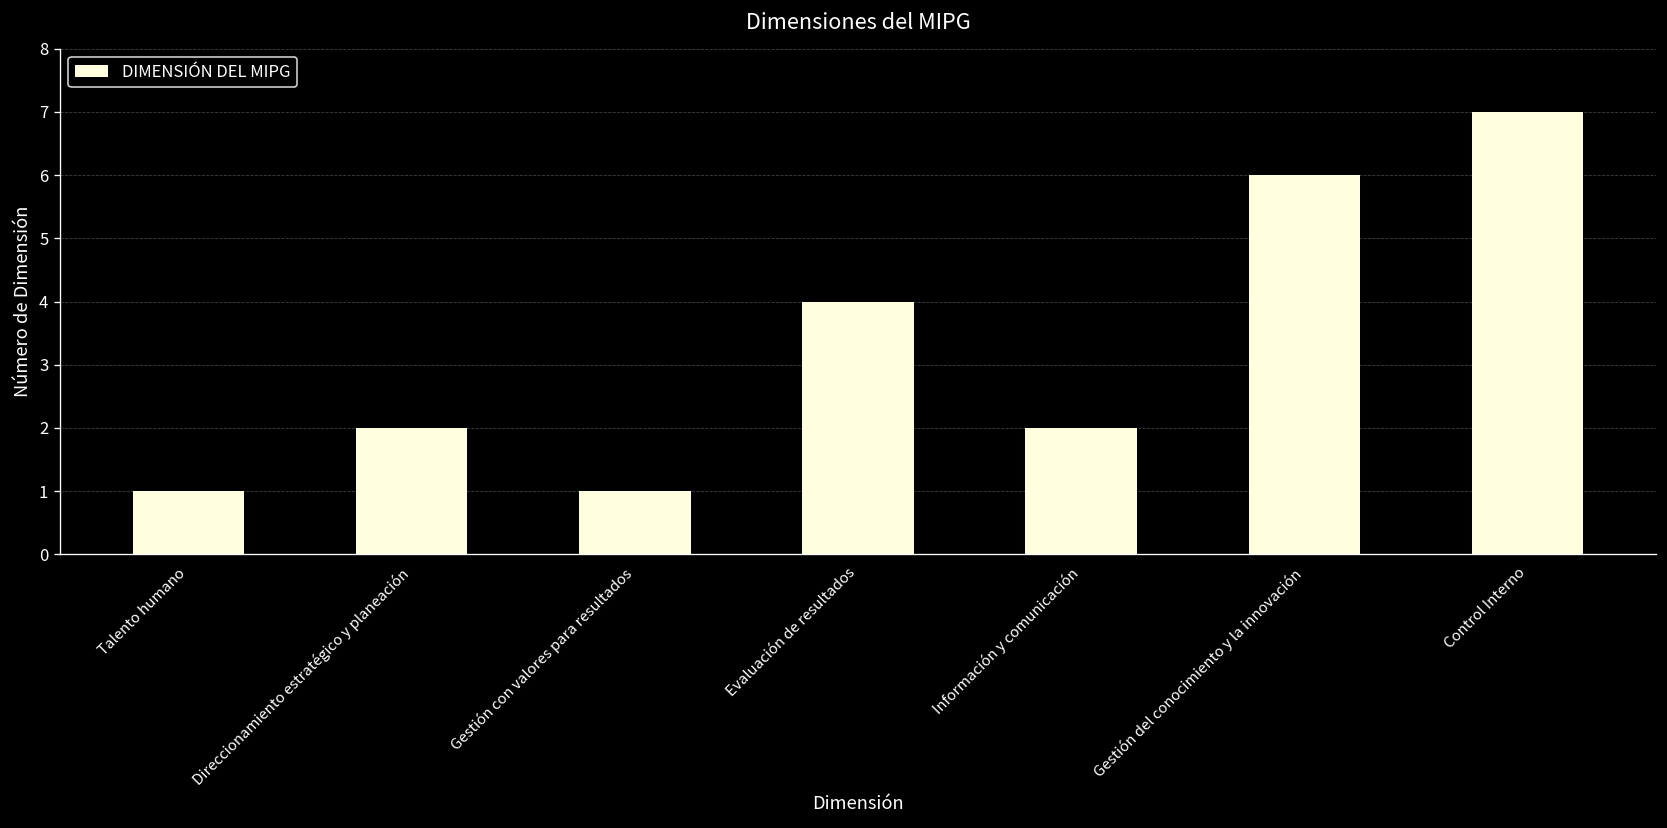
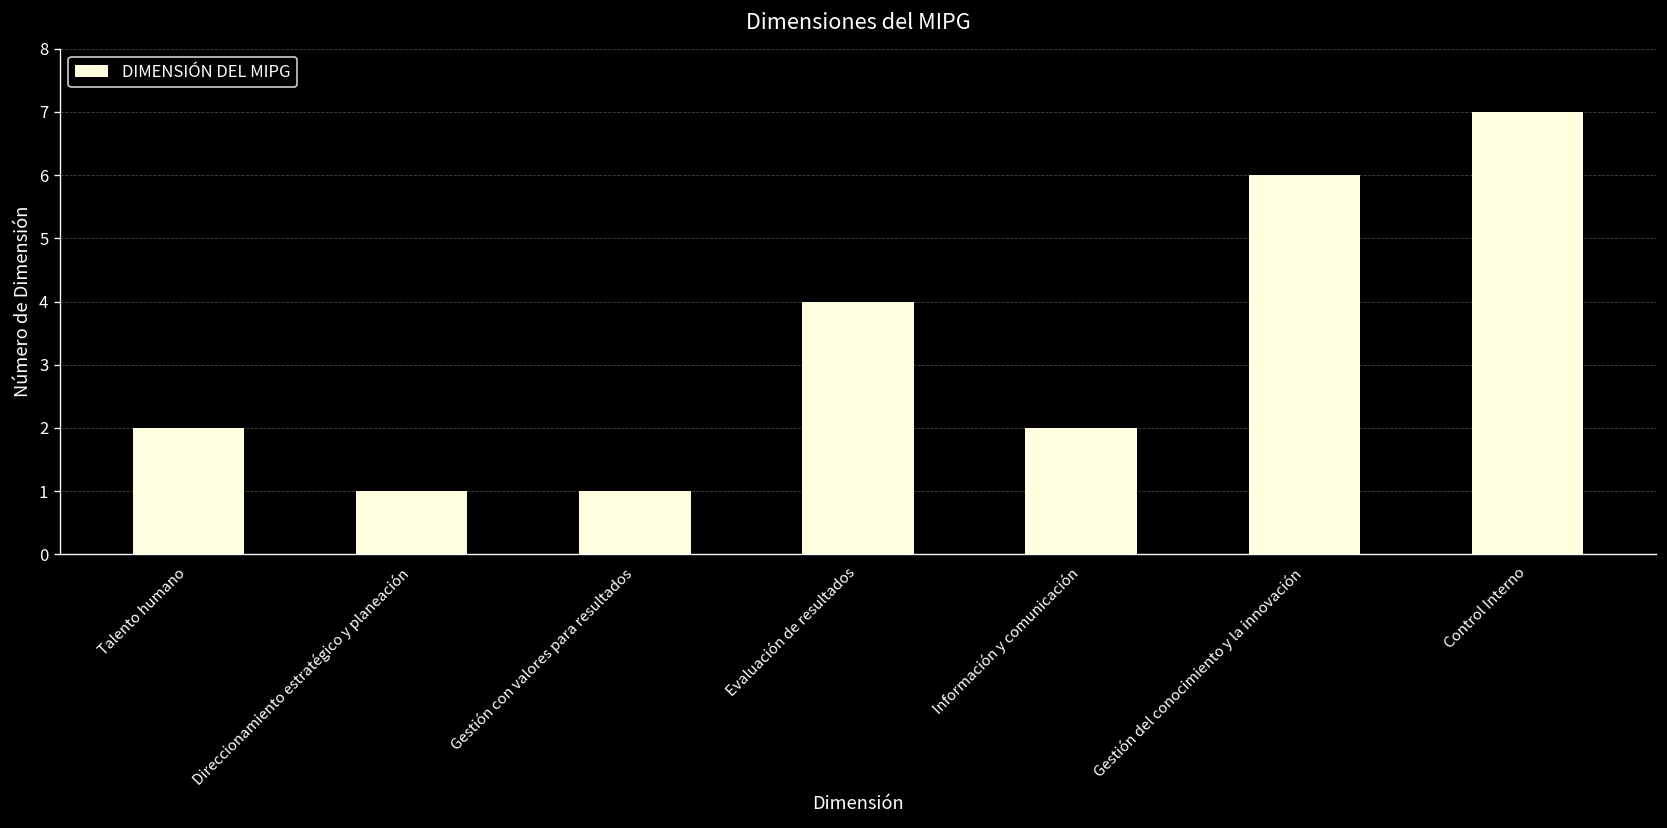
Talento humano: 1 -> 2
Direccionamiento estratégico y planeación: 2 -> 1
